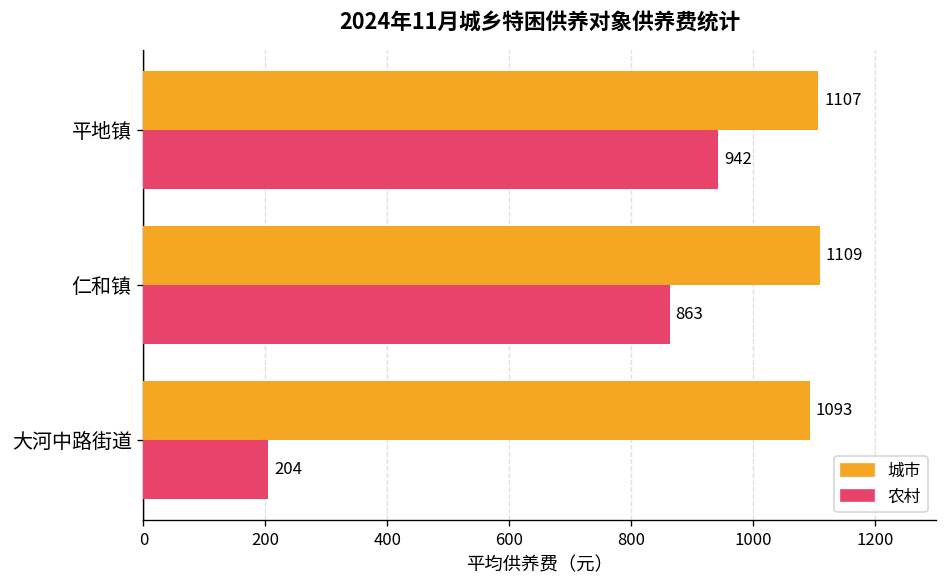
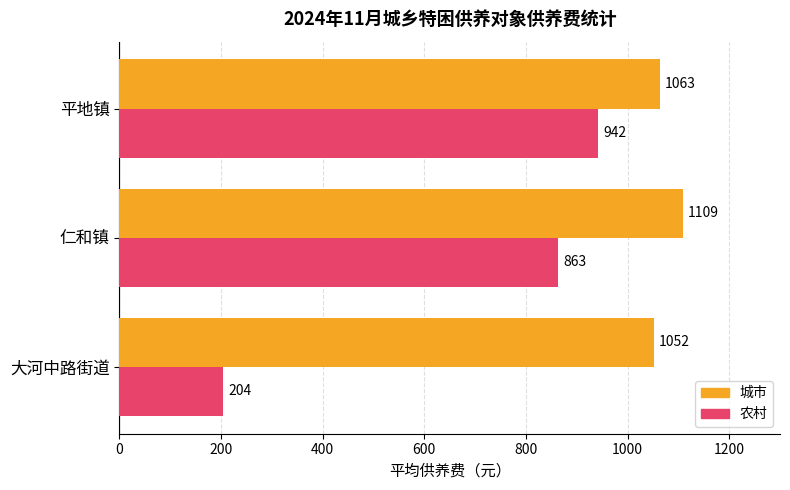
城市, 平地镇: 1107 -> 1063
城市, 大河中路街道: 1093 -> 1052
